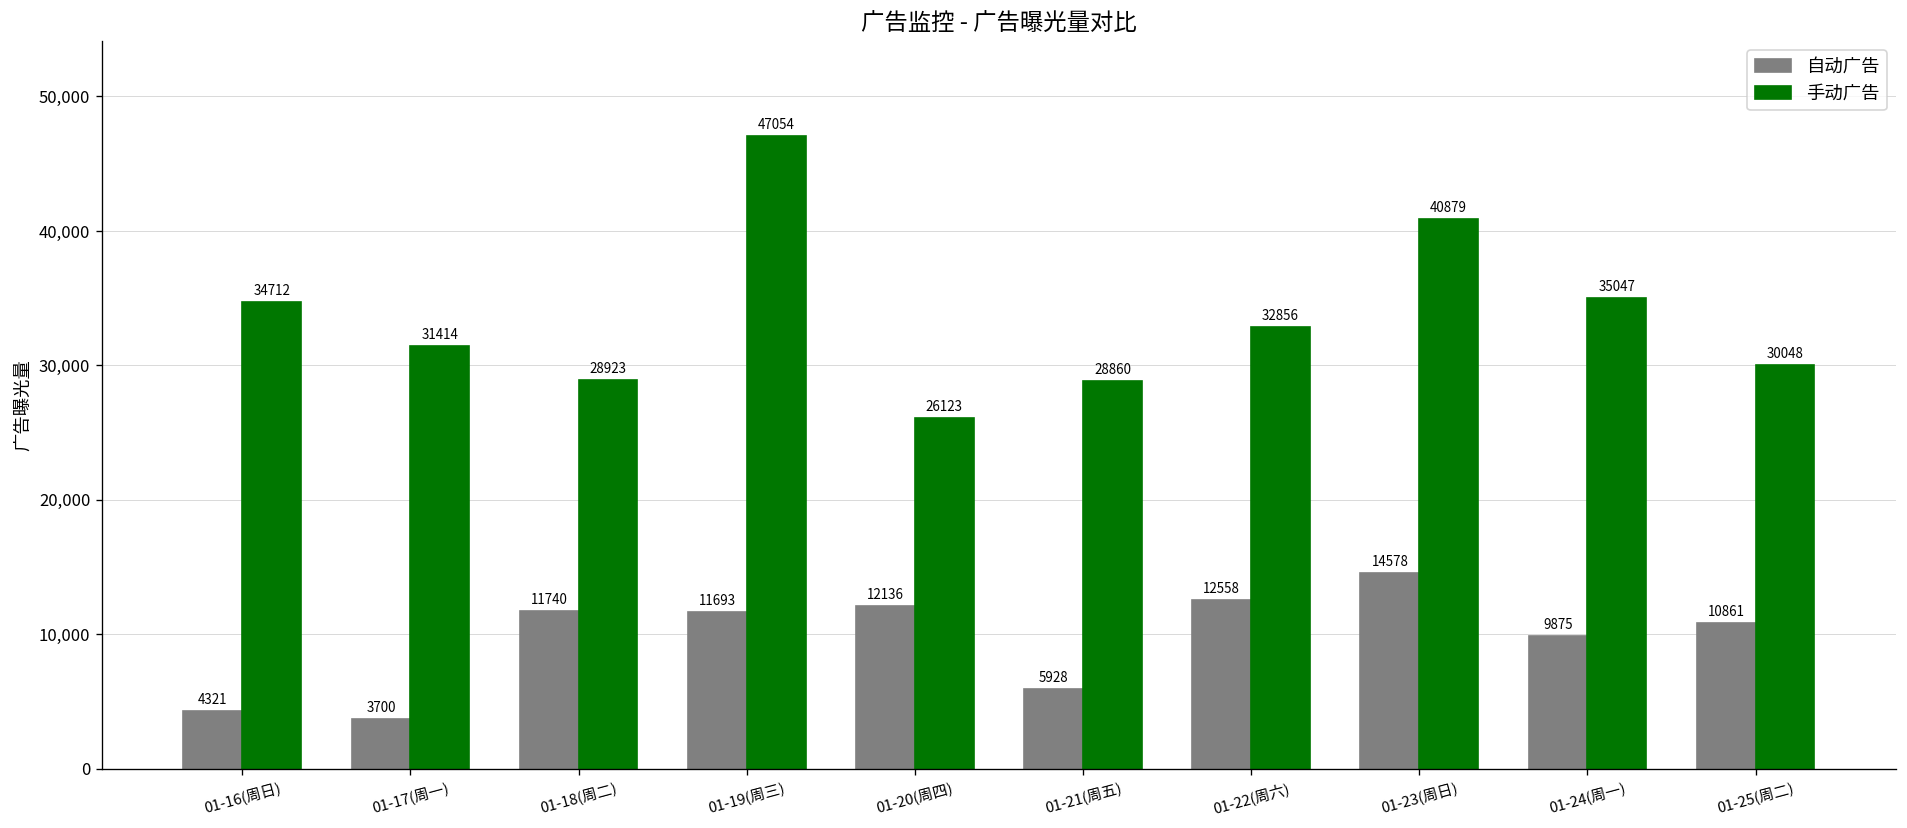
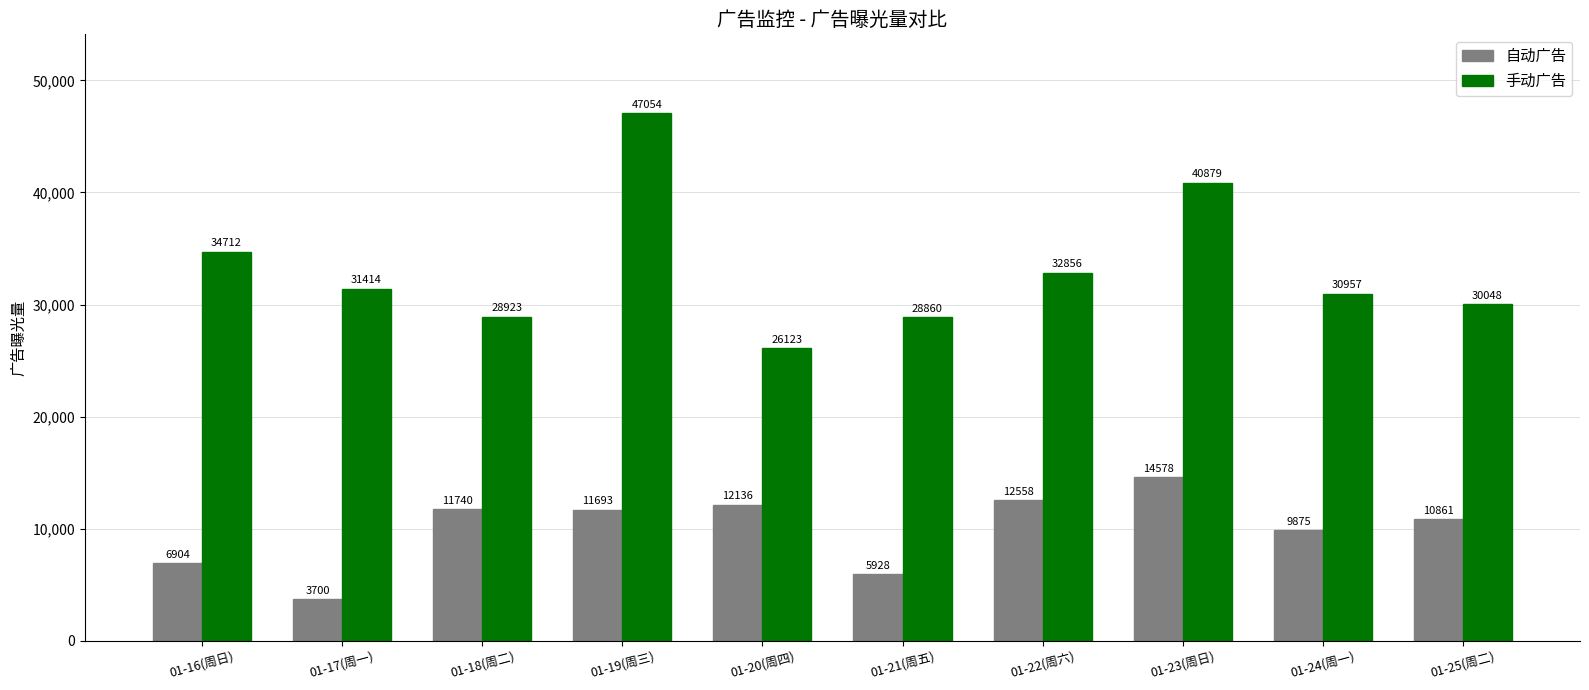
自动广告, 01-16(周日): 4321 -> 6904
手动广告, 01-24(周一): 35047 -> 30957
